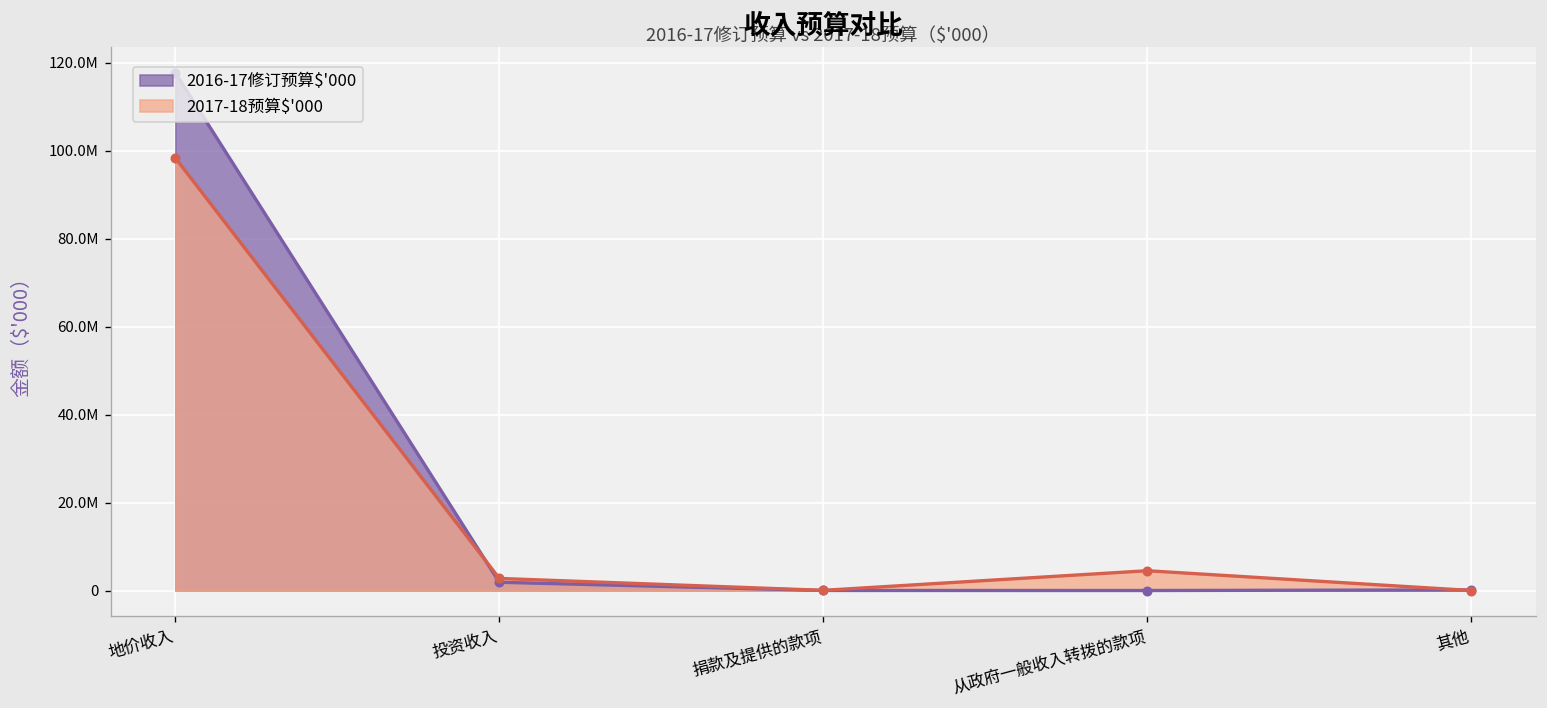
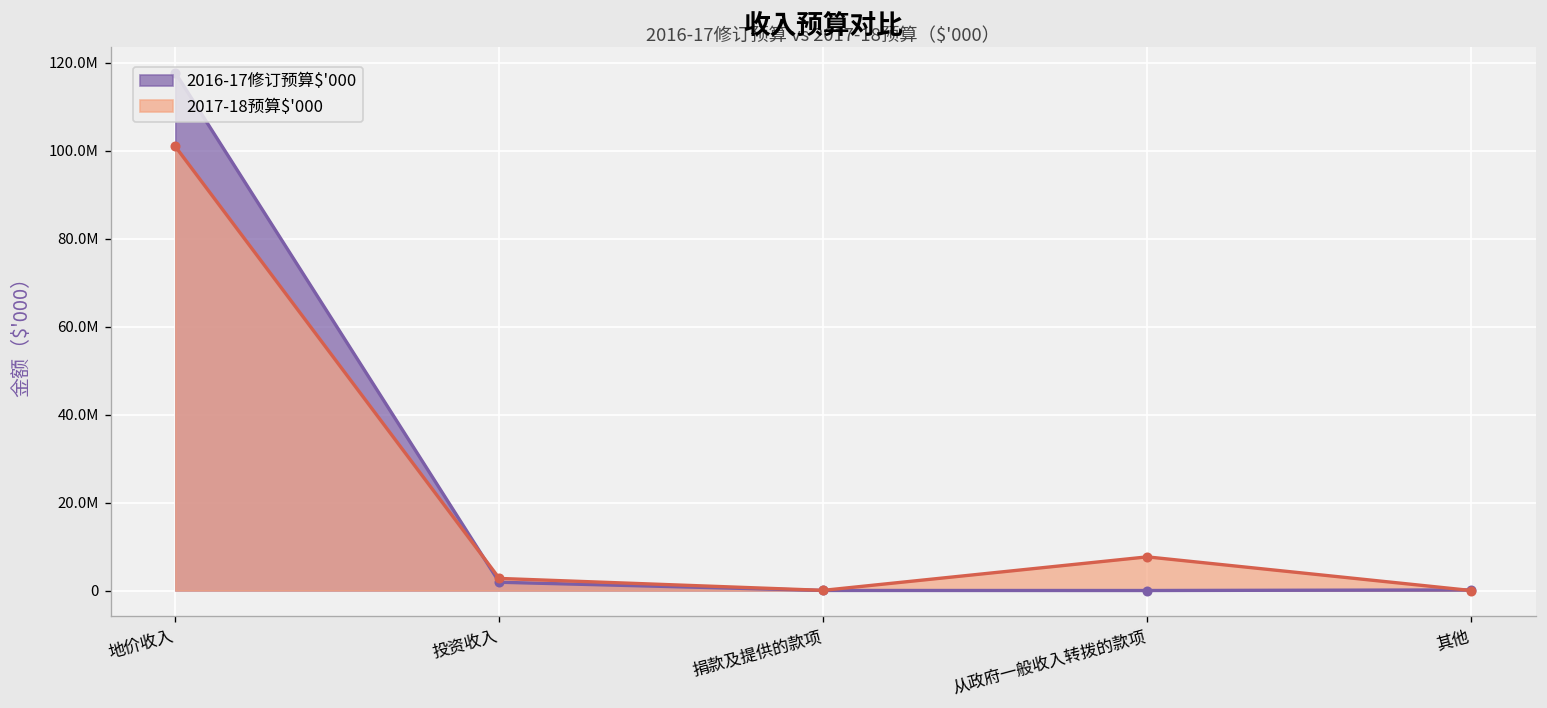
2017-18预算$'000, 地价收入: 98000000 -> 101000000
2017-18预算$'000, 从政府一般收入转拨的款项: 5000000 -> 8000000
